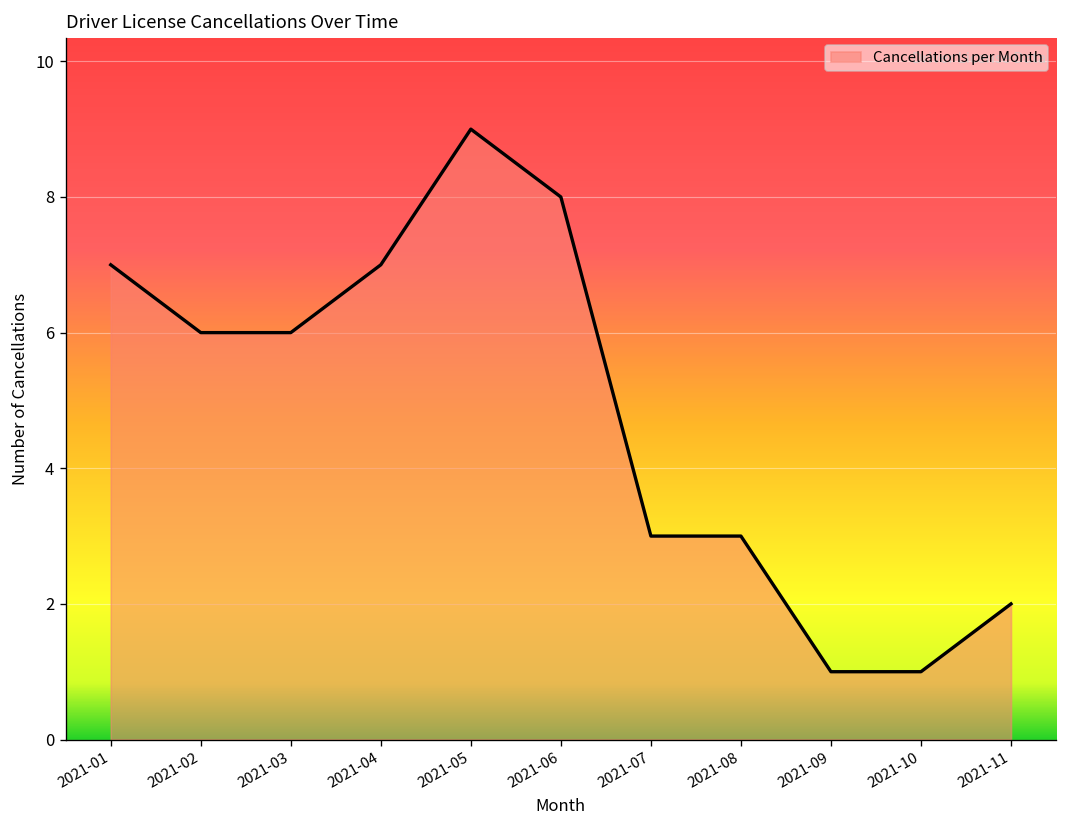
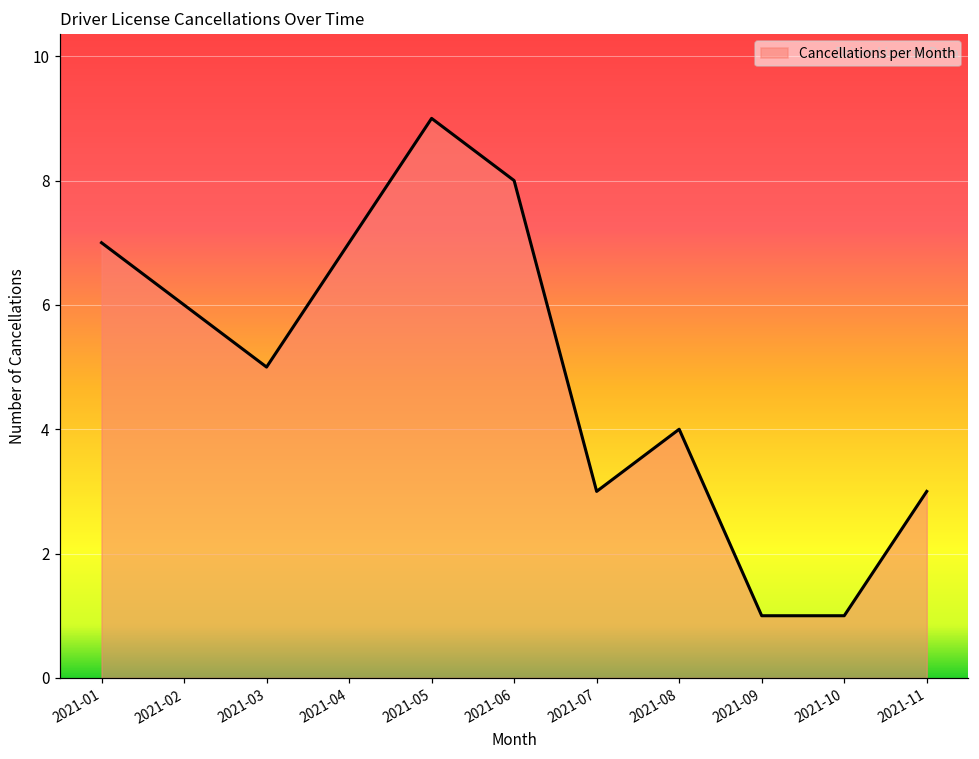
2021-03: 6 -> 5
2021-08: 3 -> 4
2021-11: 2 -> 3
